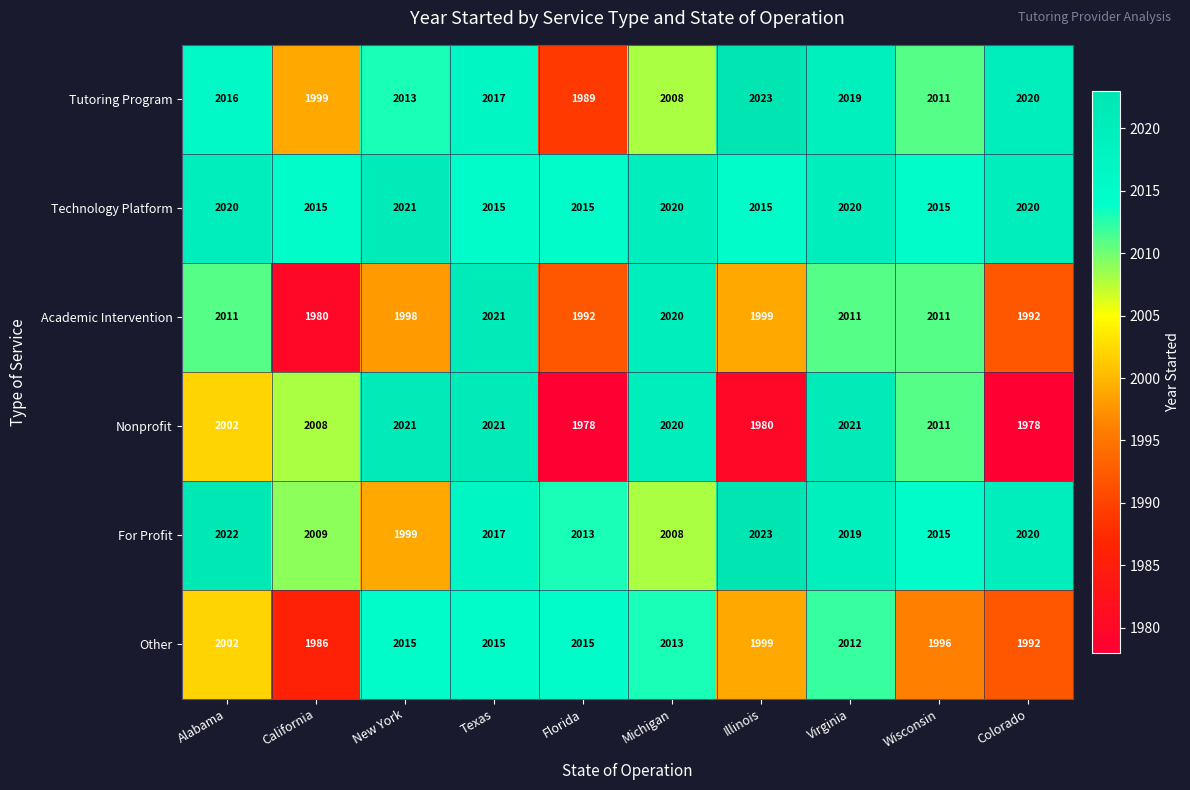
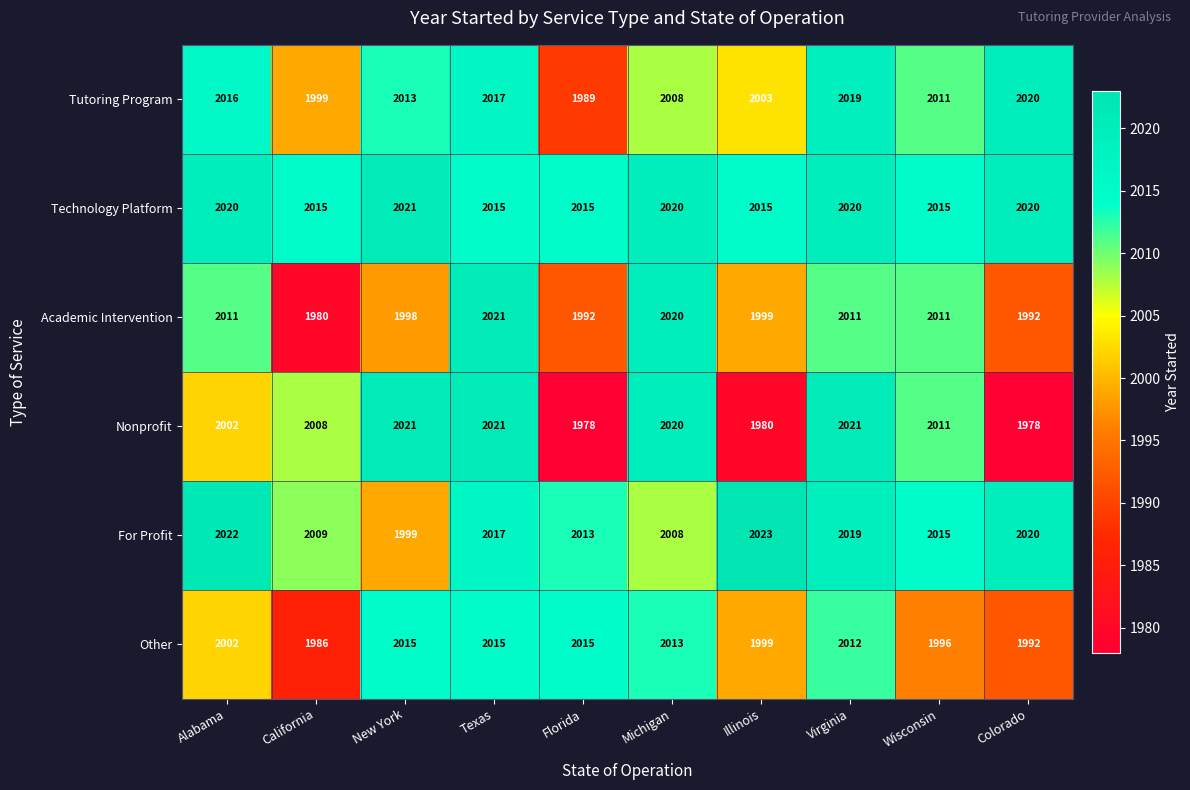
Tutoring Program, Illinois: 2023 -> 2003
